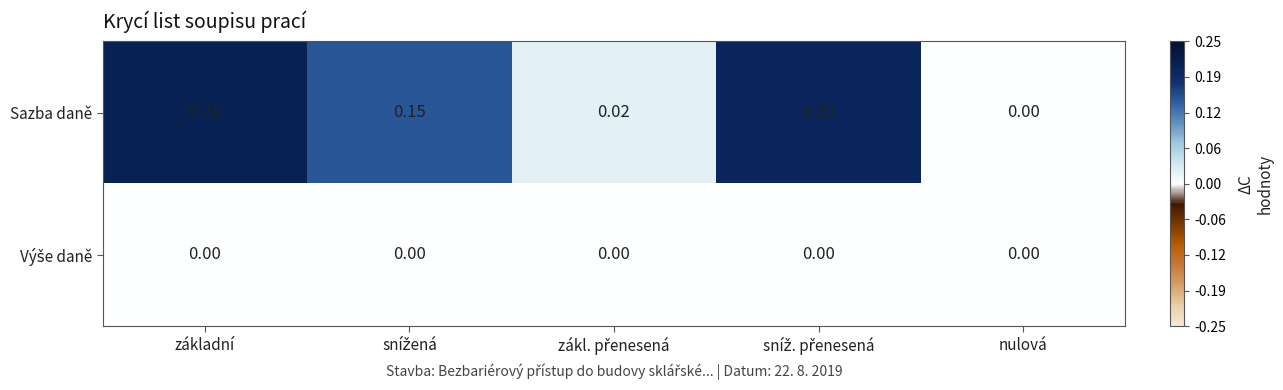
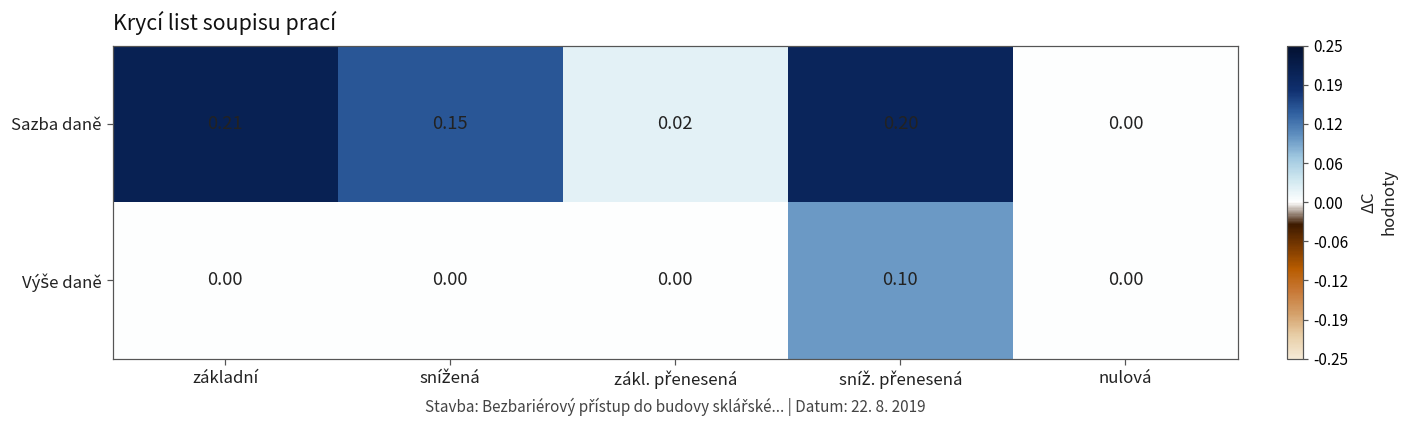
Výše daně, sníž. přenesená: 0.00 -> 0.10
